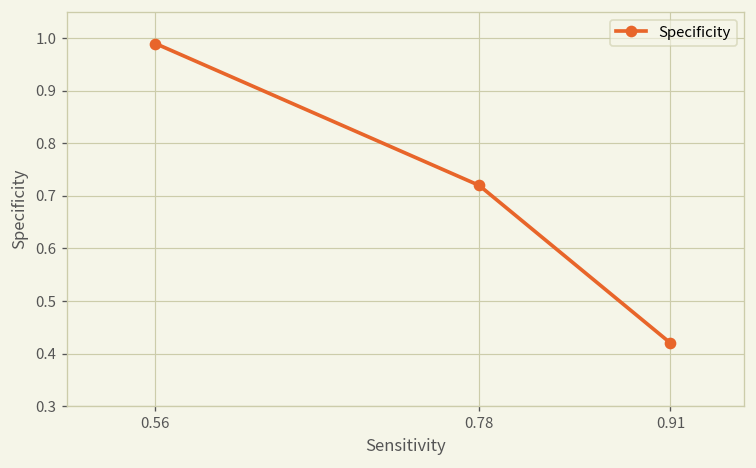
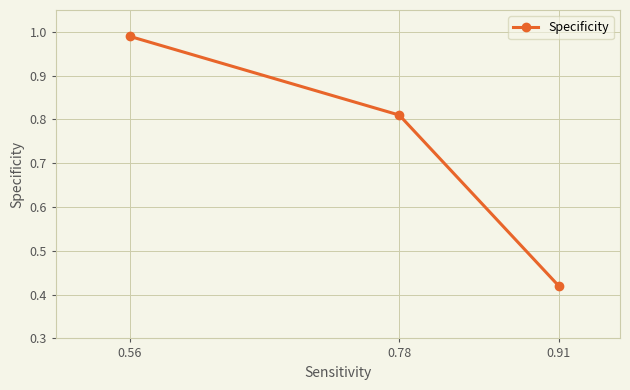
0.78: 0.72 -> 0.81
